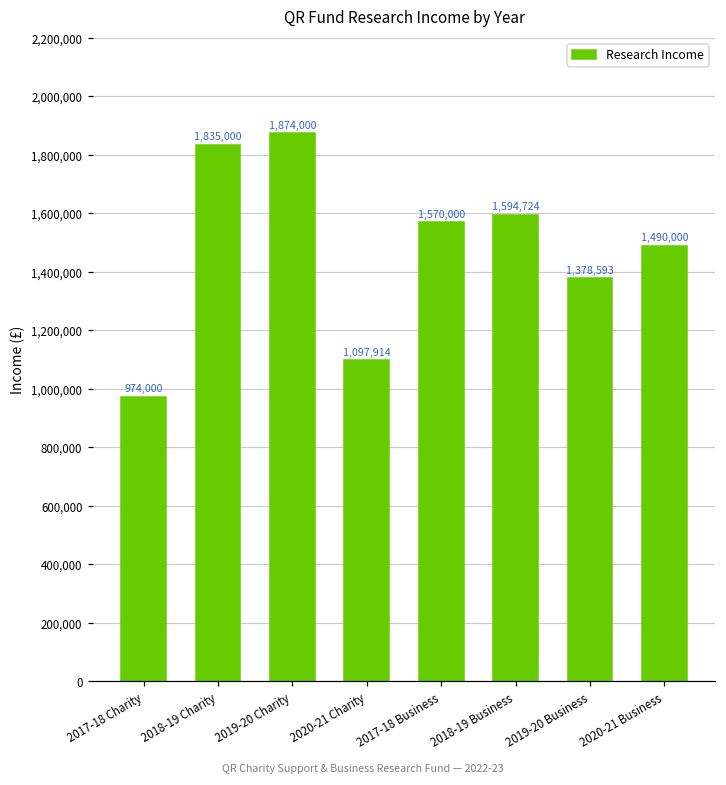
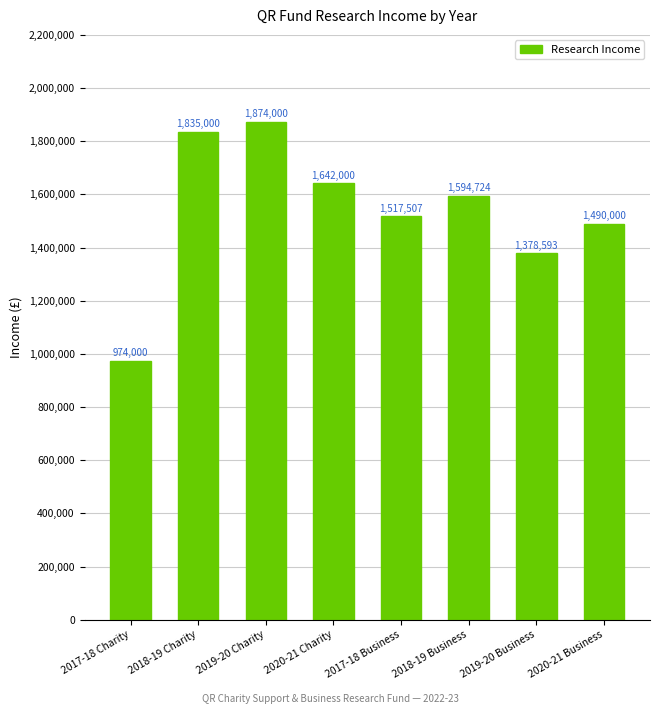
2020-21 Charity: 1,097,914 -> 1,642,000
2017-18 Business: 1,570,000 -> 1,517,507
